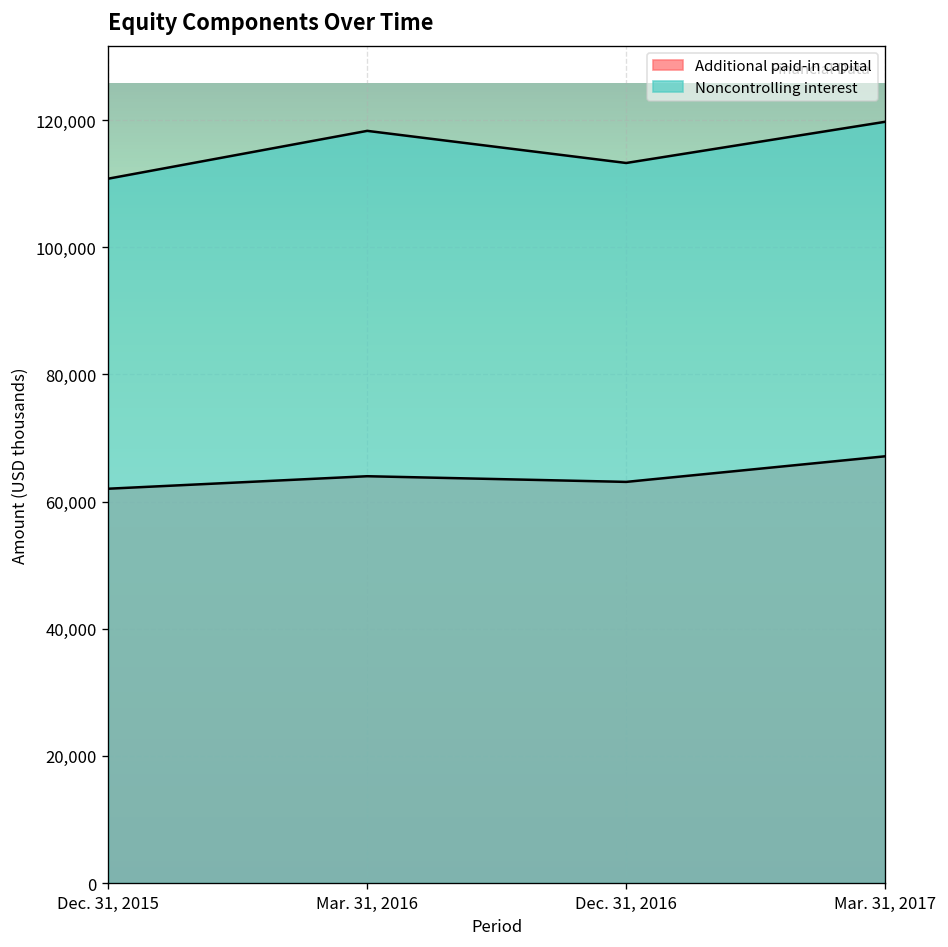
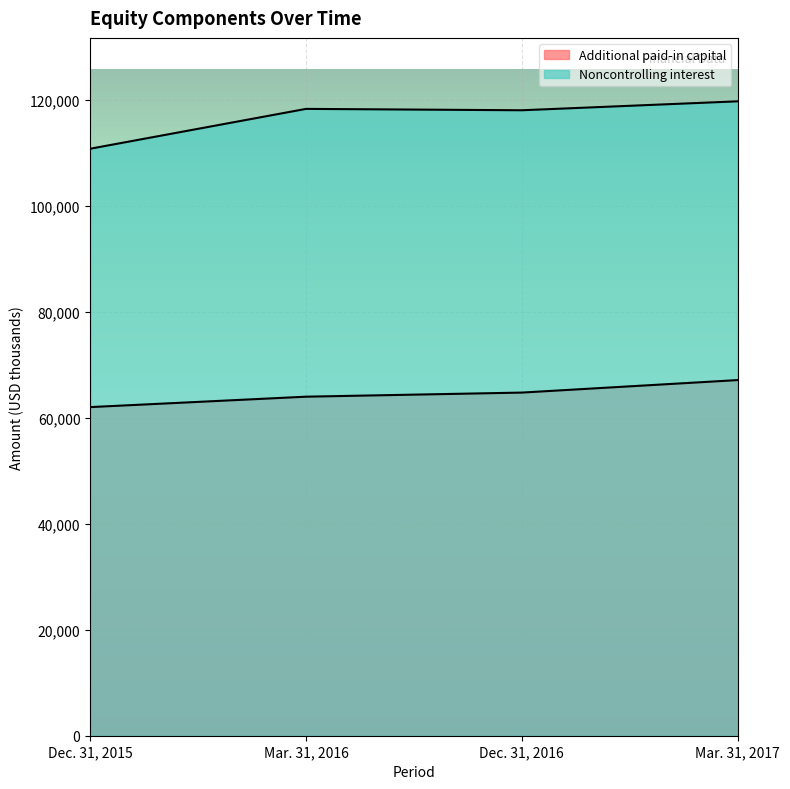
Additional paid-in capital, Dec. 31, 2016: 63,000 -> 65,000
Noncontrolling interest, Dec. 31, 2016: 113,000 -> 118,000
